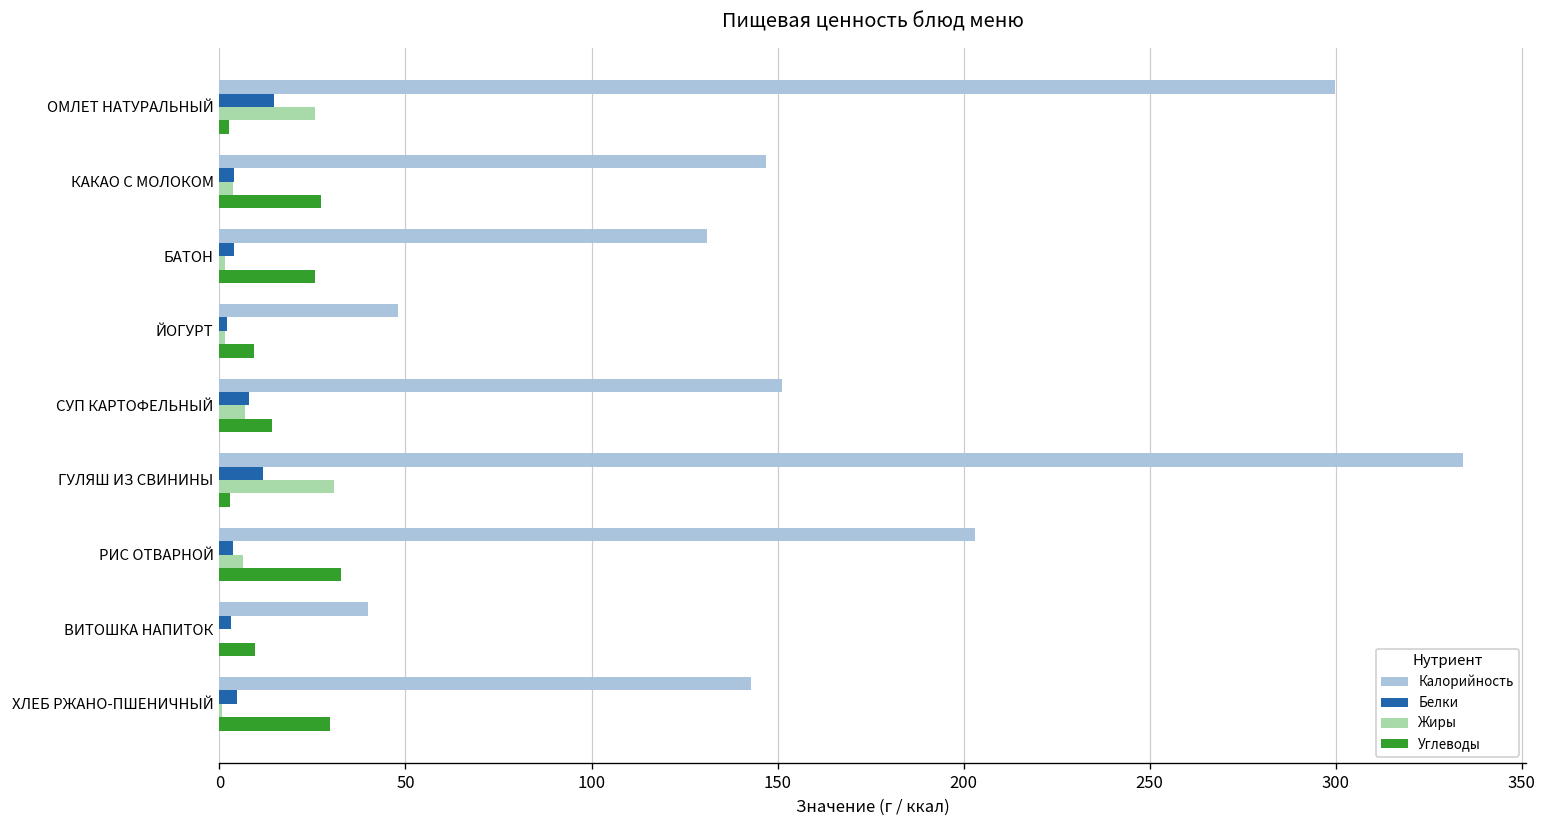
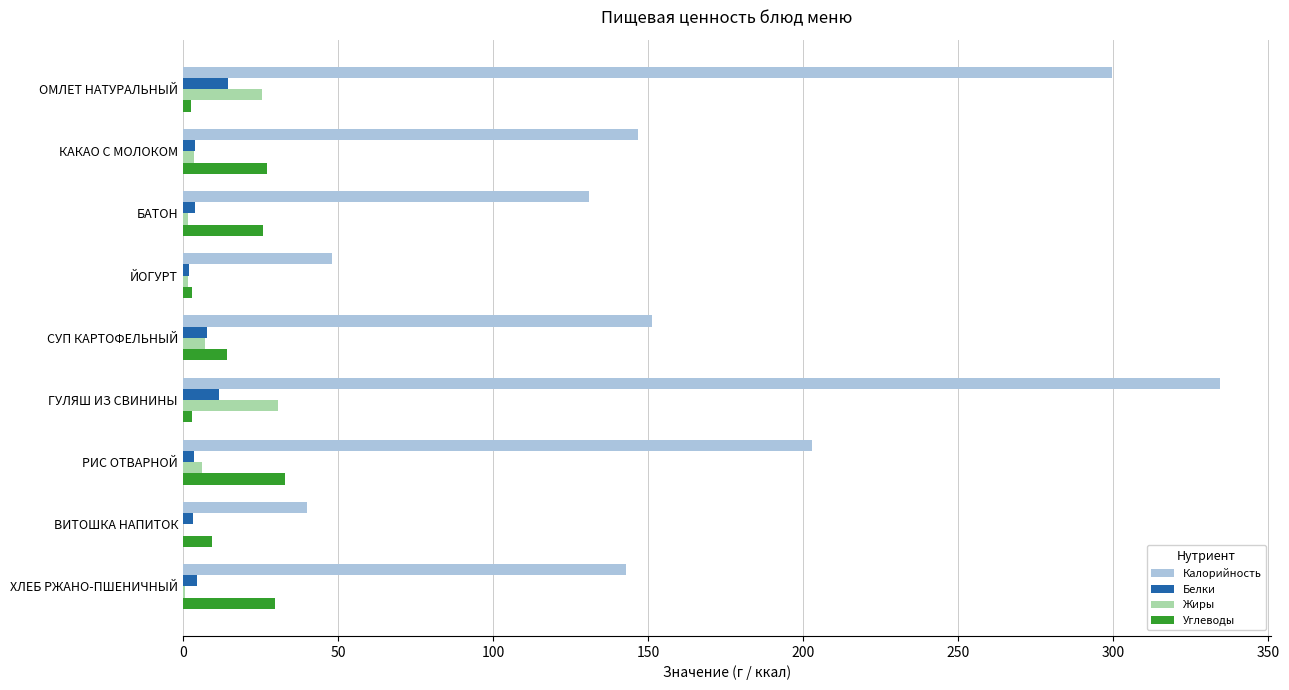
Углеводы, ЙОГУРТ: 9 -> 3
